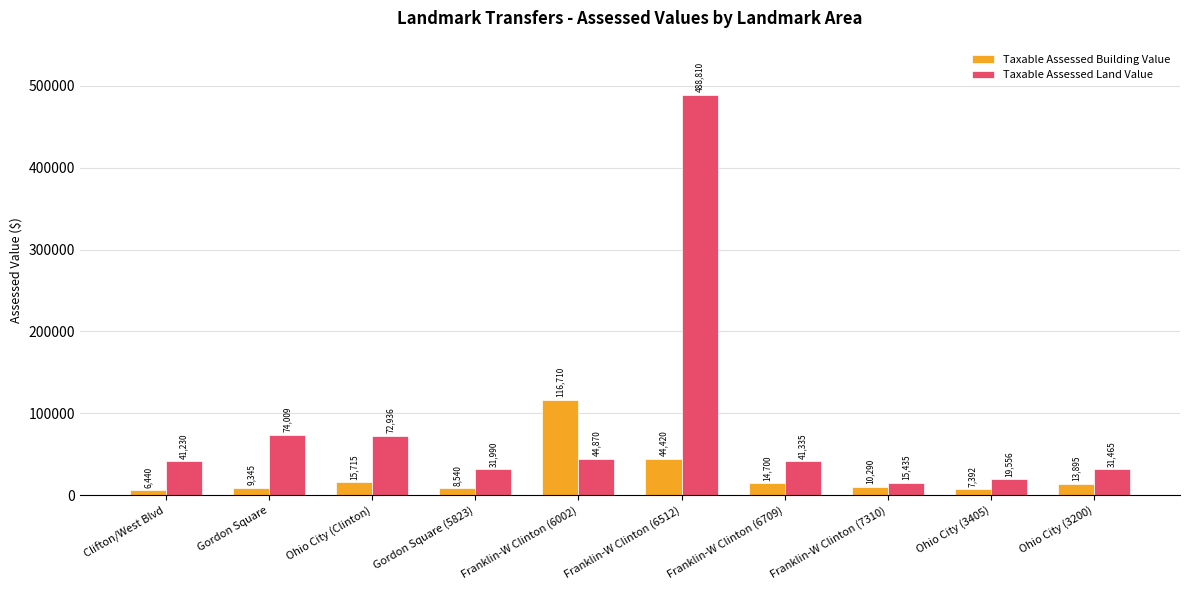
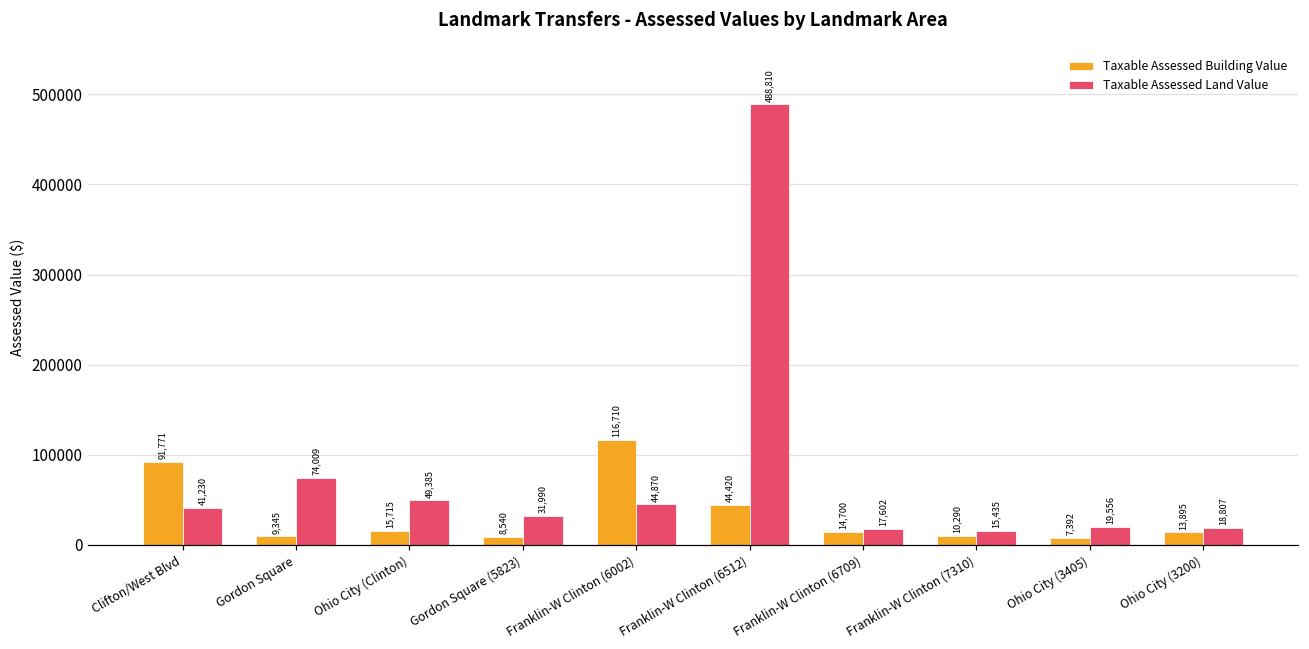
Taxable Assessed Building Value, Clifton/West Blvd: 6,440 -> 91,771
Taxable Assessed Land Value, Ohio City (Clinton): 72,936 -> 49,385
Taxable Assessed Land Value, Franklin-W Clinton (6709): 41,335 -> 17,602
Taxable Assessed Land Value, Ohio City (3200): 31,465 -> 18,807
